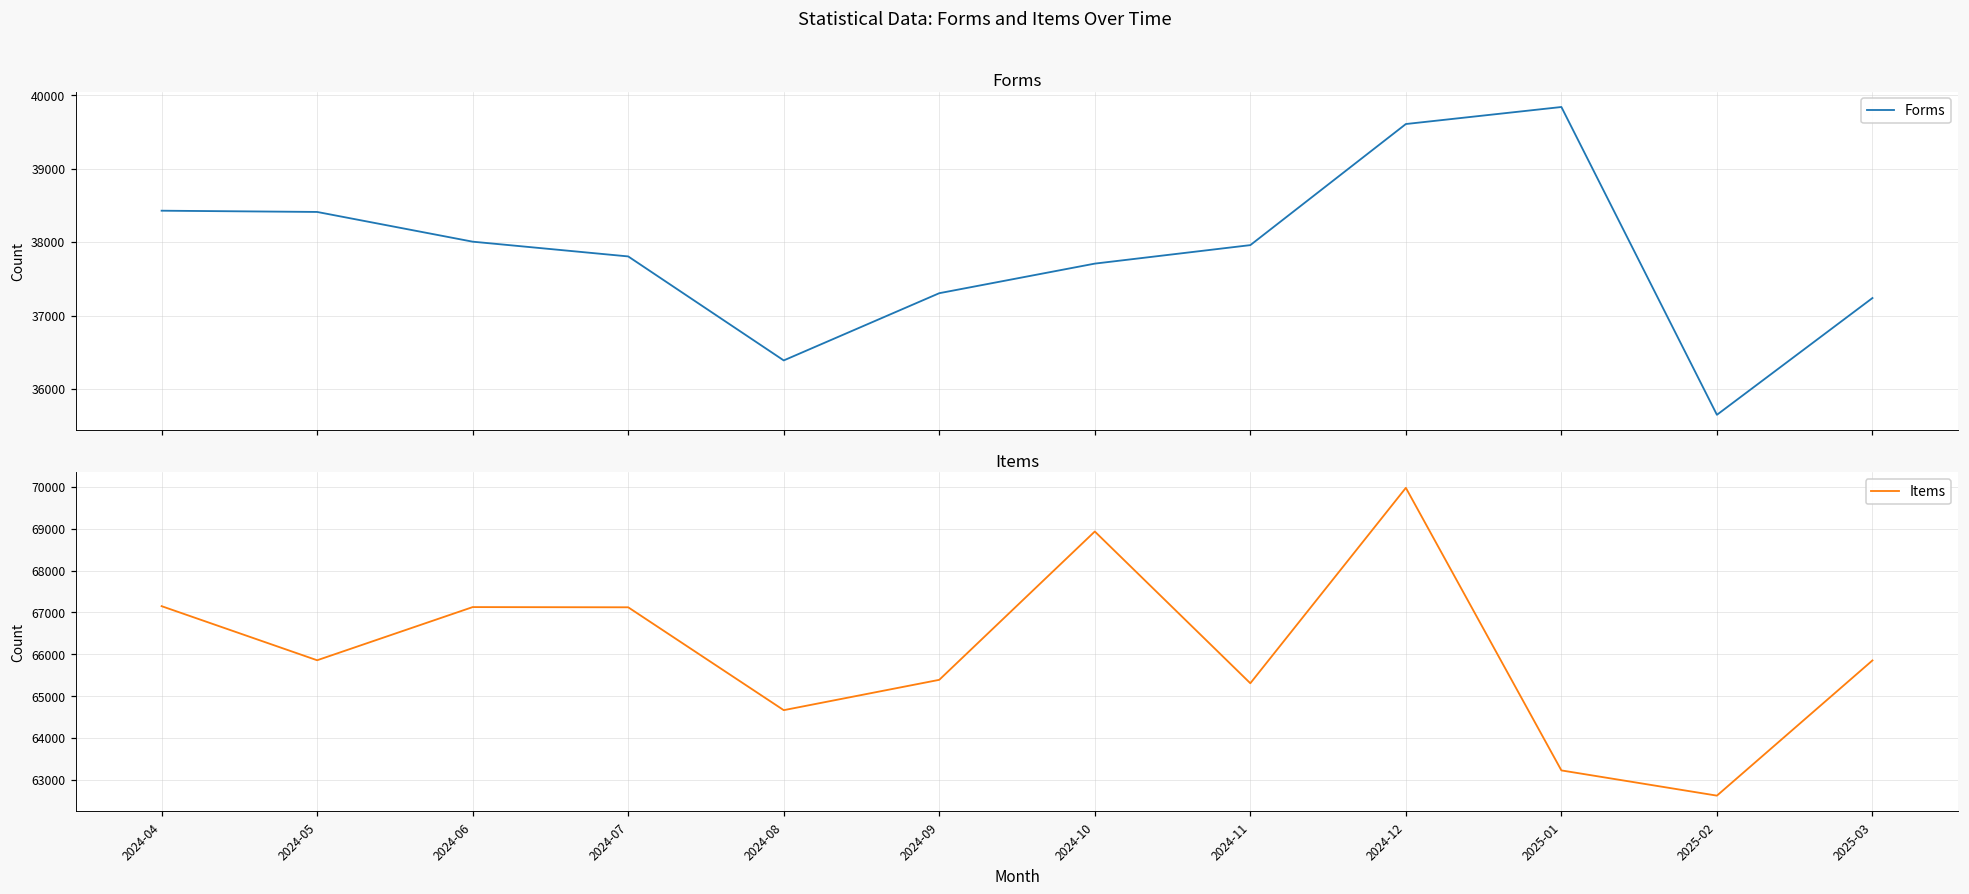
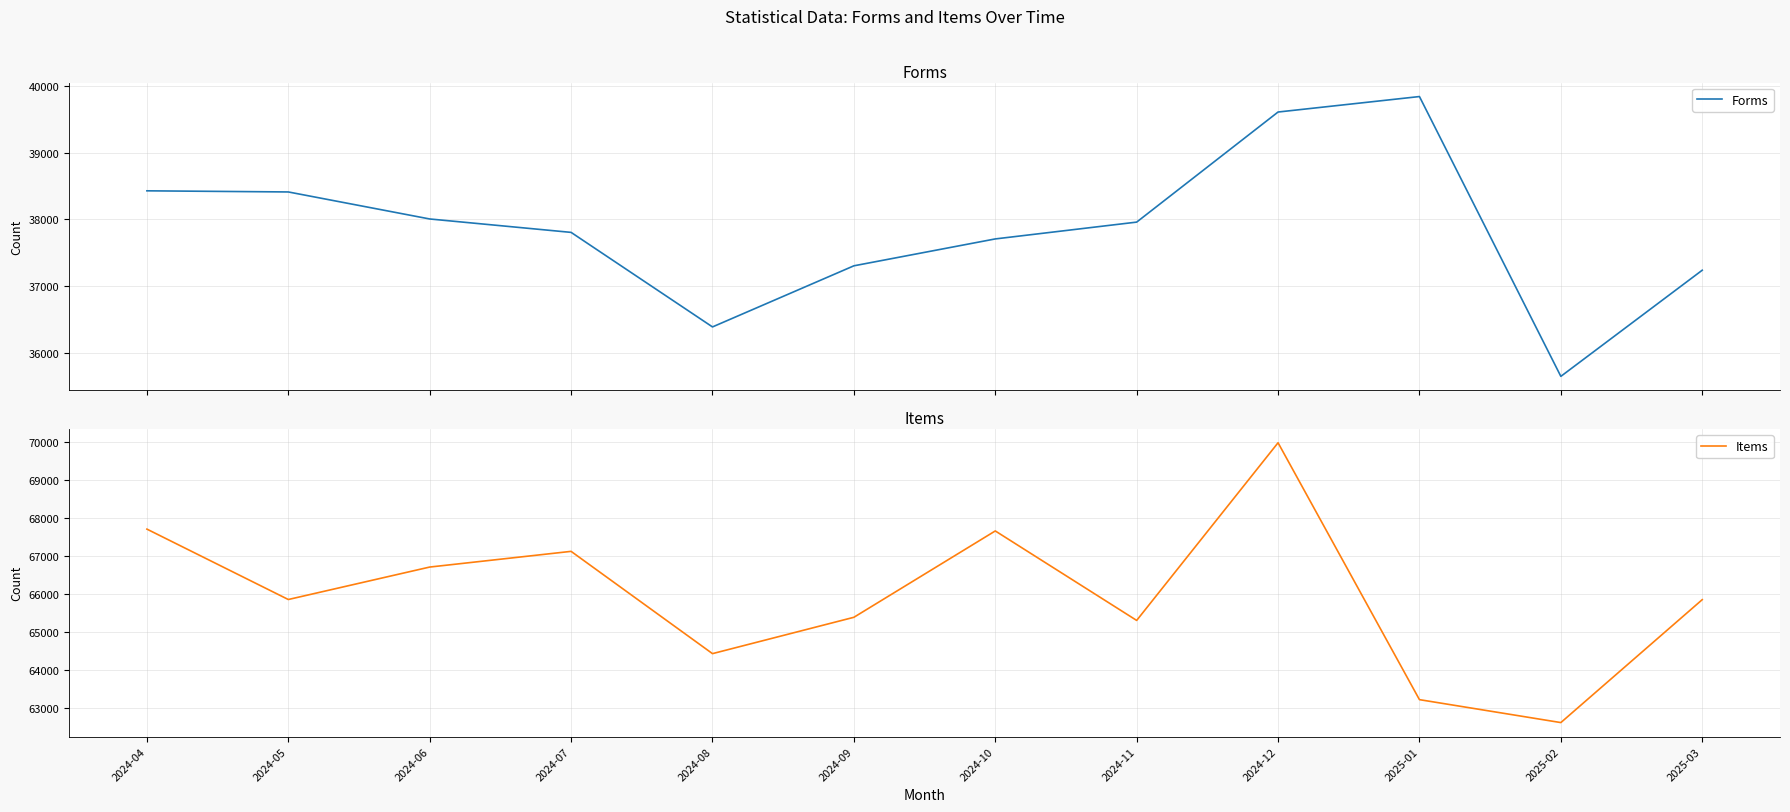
Items, 2024-04: 67200 -> 67700
Items, 2024-06: 67100 -> 66700
Items, 2024-08: 64700 -> 64400
Items, 2024-10: 68900 -> 67700
